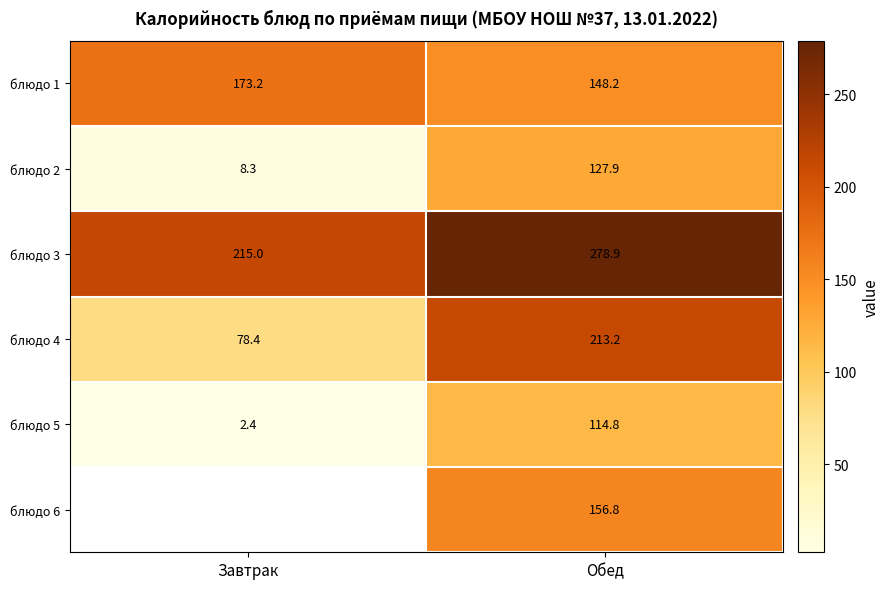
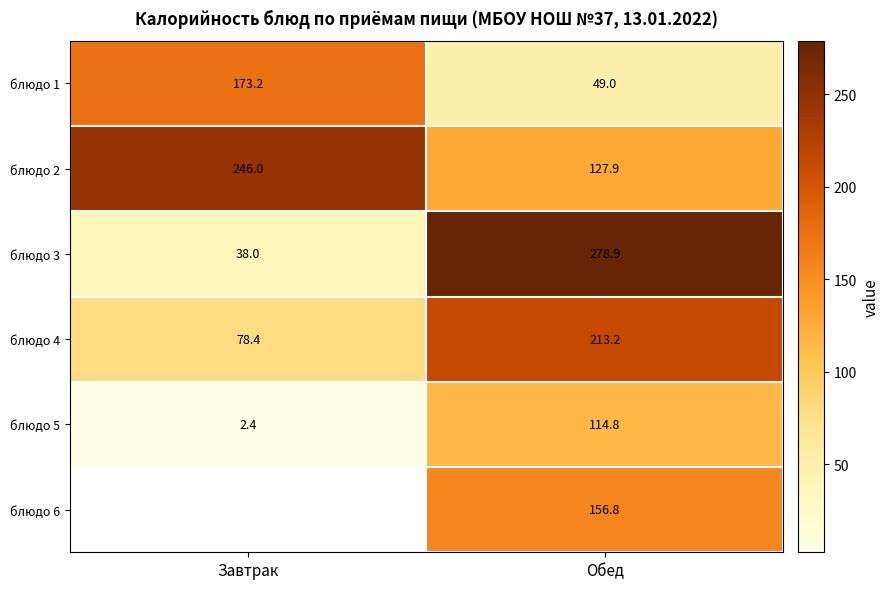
блюдо 1, Обед: 148.2 -> 49.0
блюдо 2, Завтрак: 8.3 -> 246.0
блюдо 3, Завтрак: 215.0 -> 38.0
